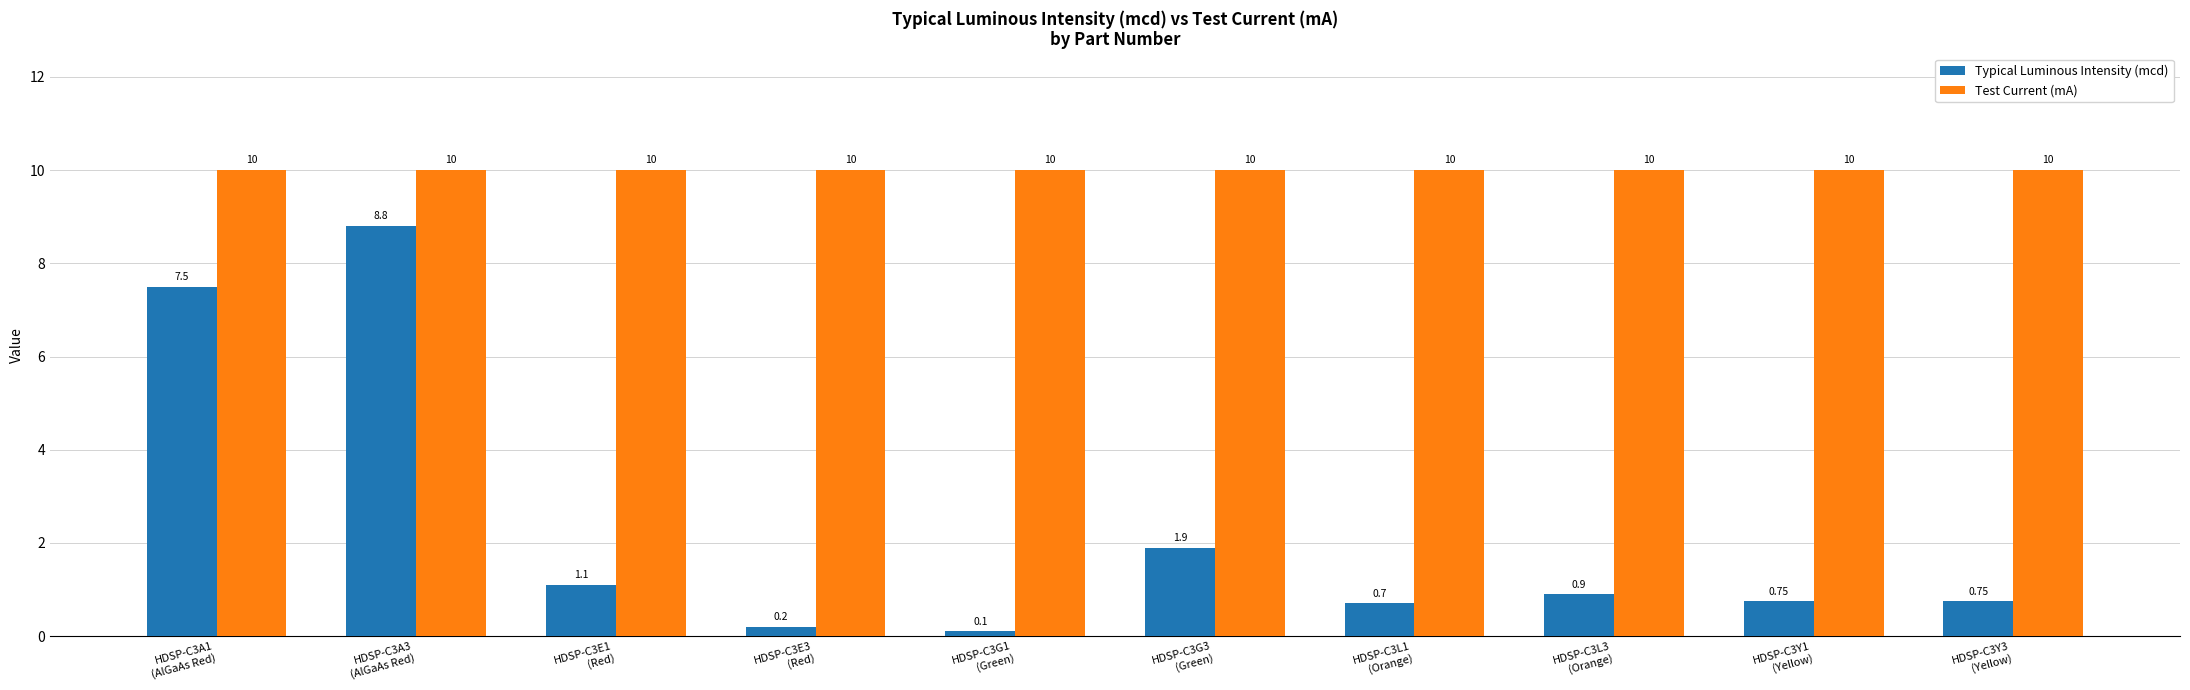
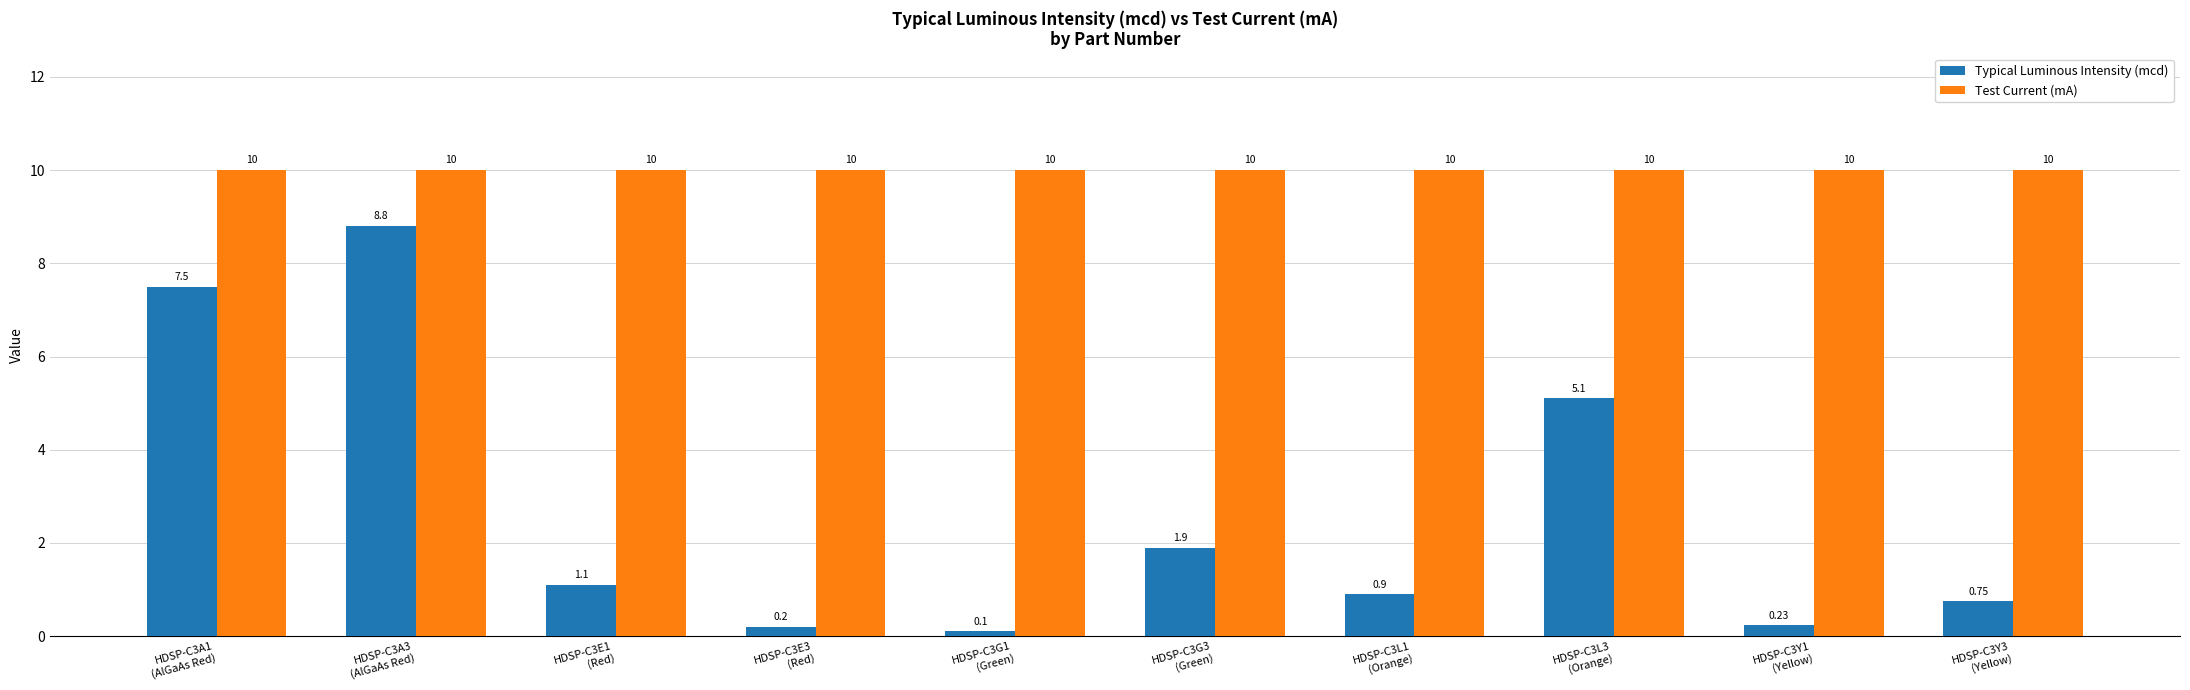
Typical Luminous Intensity (mcd), HDSP-C3L1 (Orange): 0.7 -> 0.9
Typical Luminous Intensity (mcd), HDSP-C3L3 (Orange): 0.9 -> 5.1
Typical Luminous Intensity (mcd), HDSP-C3Y1 (Yellow): 0.75 -> 0.23
